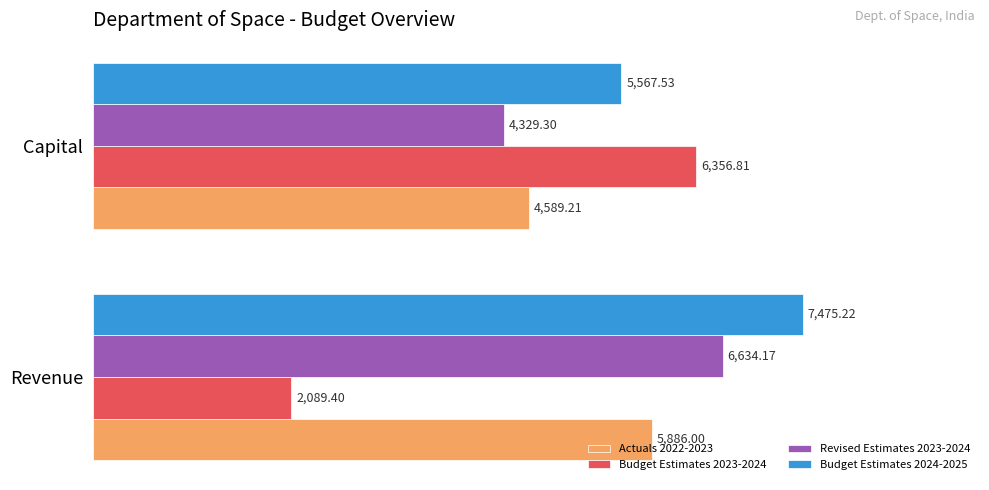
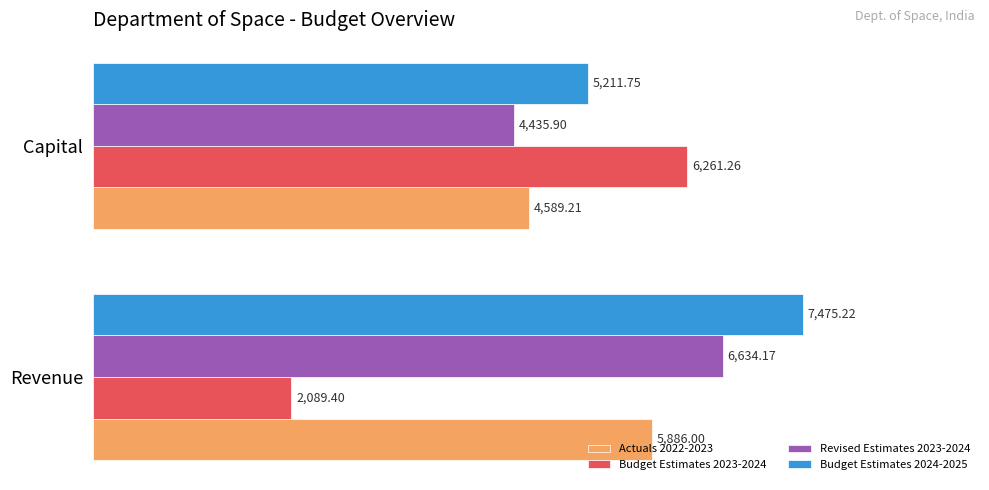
Budget Estimates 2024-2025, Capital: 5,567.53 -> 5,211.75
Revised Estimates 2023-2024, Capital: 4,329.30 -> 4,435.90
Budget Estimates 2023-2024, Capital: 6,356.81 -> 6,261.26
